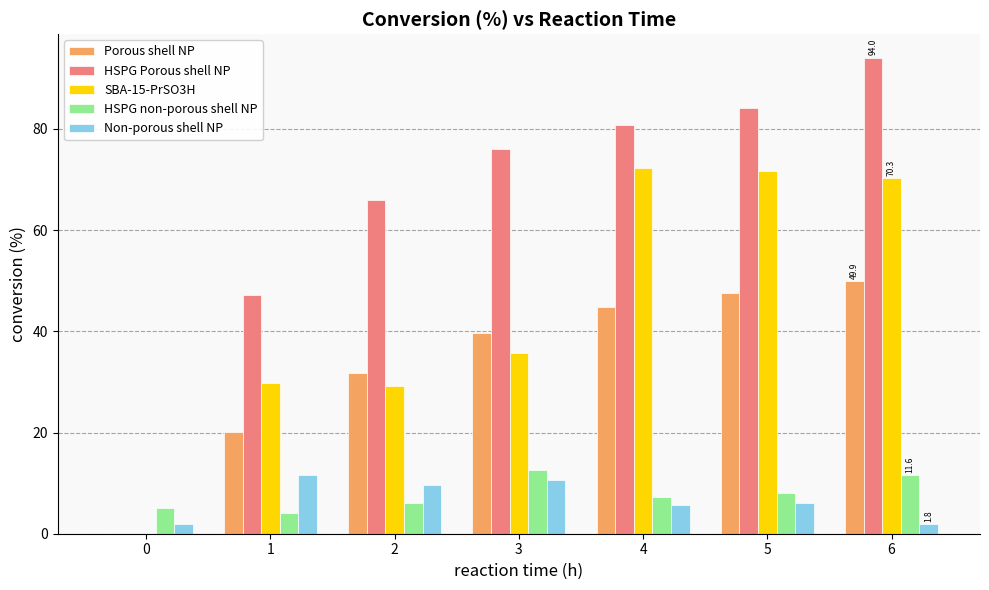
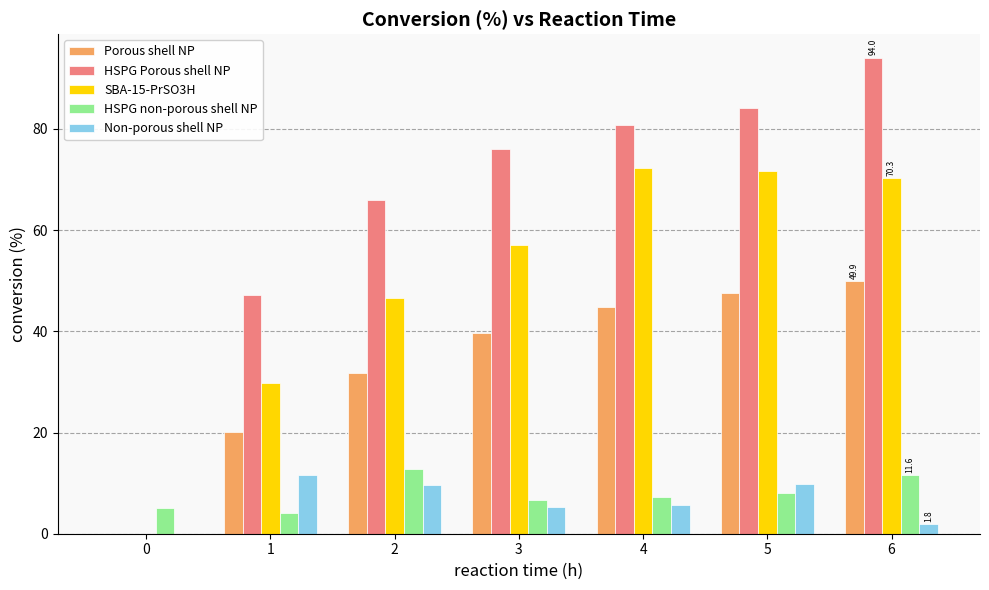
Non-porous shell NP, 0: 2 -> 0
SBA-15-PrSO3H, 2: 29 -> 46
HSPG non-porous shell NP, 2: 6 -> 13
SBA-15-PrSO3H, 3: 36 -> 57
HSPG non-porous shell NP, 3: 13 -> 7
Non-porous shell NP, 3: 11 -> 5
Non-porous shell NP, 5: 6 -> 10
